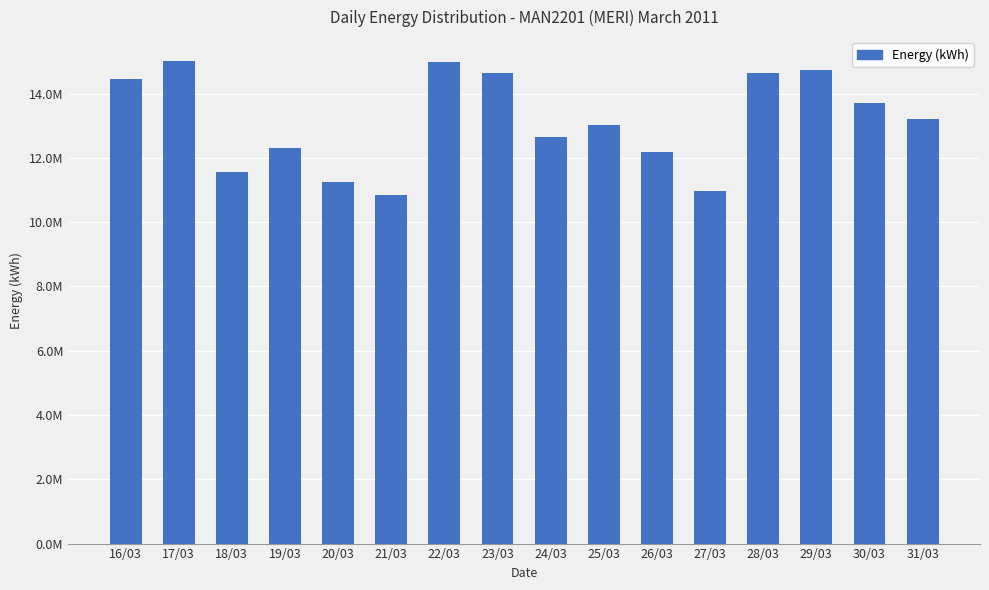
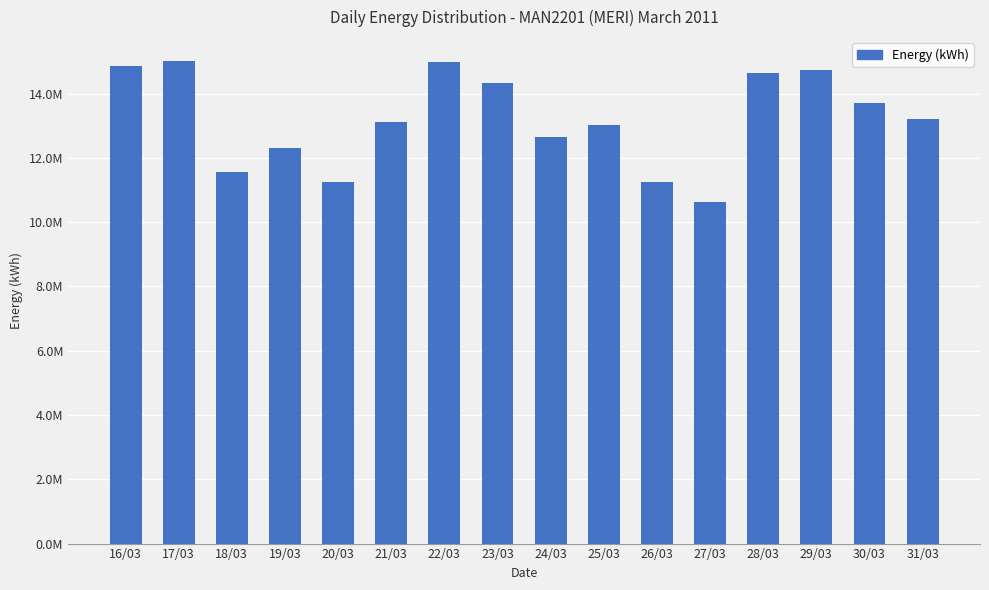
16/03: 14400000 -> 14900000
21/03: 10800000 -> 13100000
23/03: 14600000 -> 14300000
26/03: 12200000 -> 11300000
27/03: 11000000 -> 10600000
